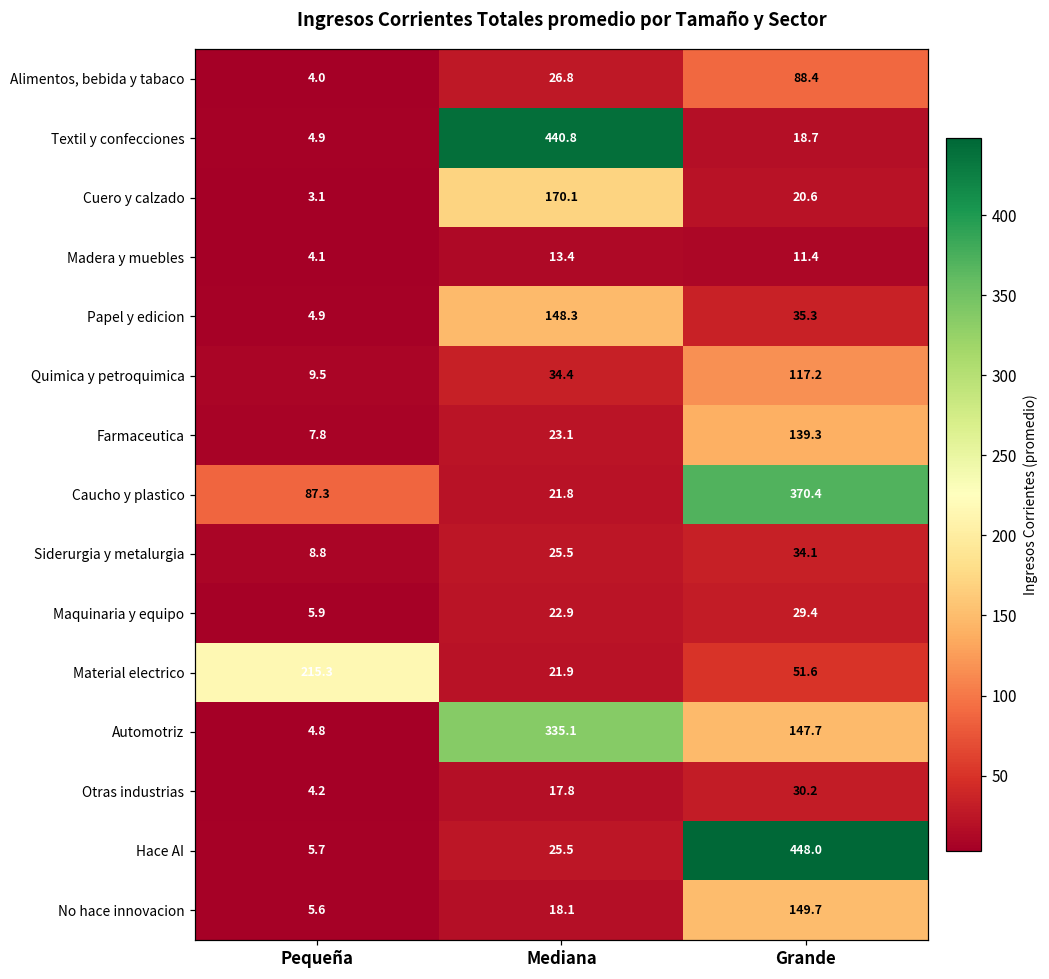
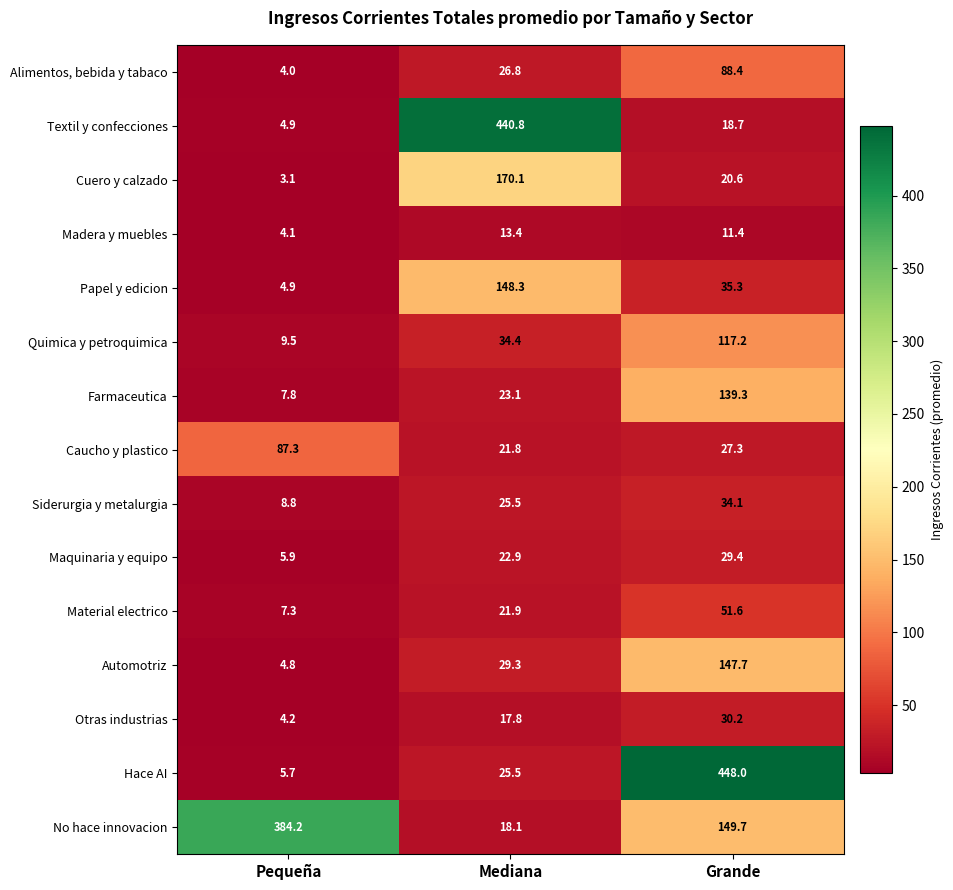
Caucho y plastico, Grande: 370.4 -> 27.3
Material electrico, Pequeña: 215.3 -> 7.3
Automotriz, Mediana: 335.1 -> 29.3
No hace innovacion, Pequeña: 5.6 -> 384.2
